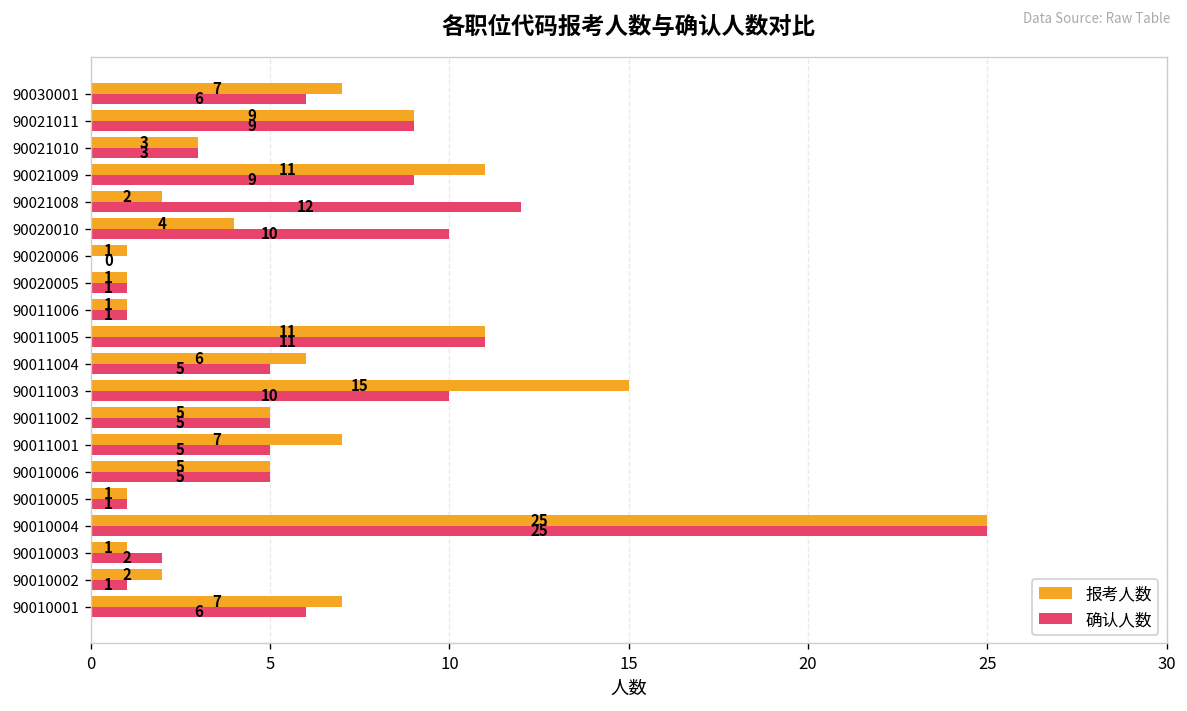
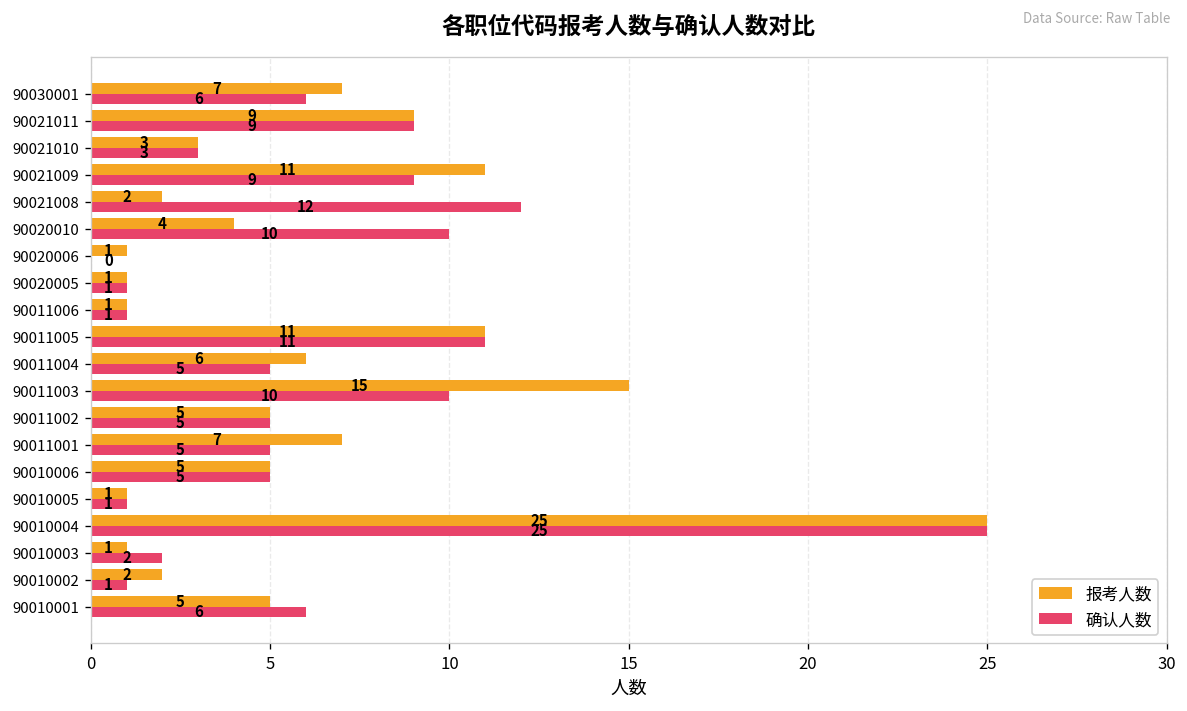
报考人数, 90010001: 7 -> 5
